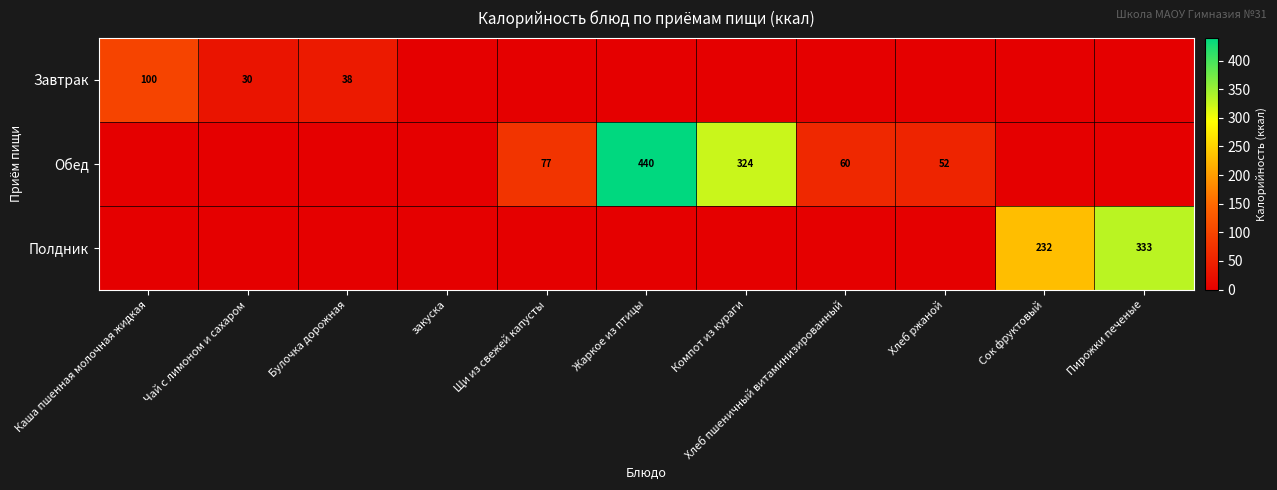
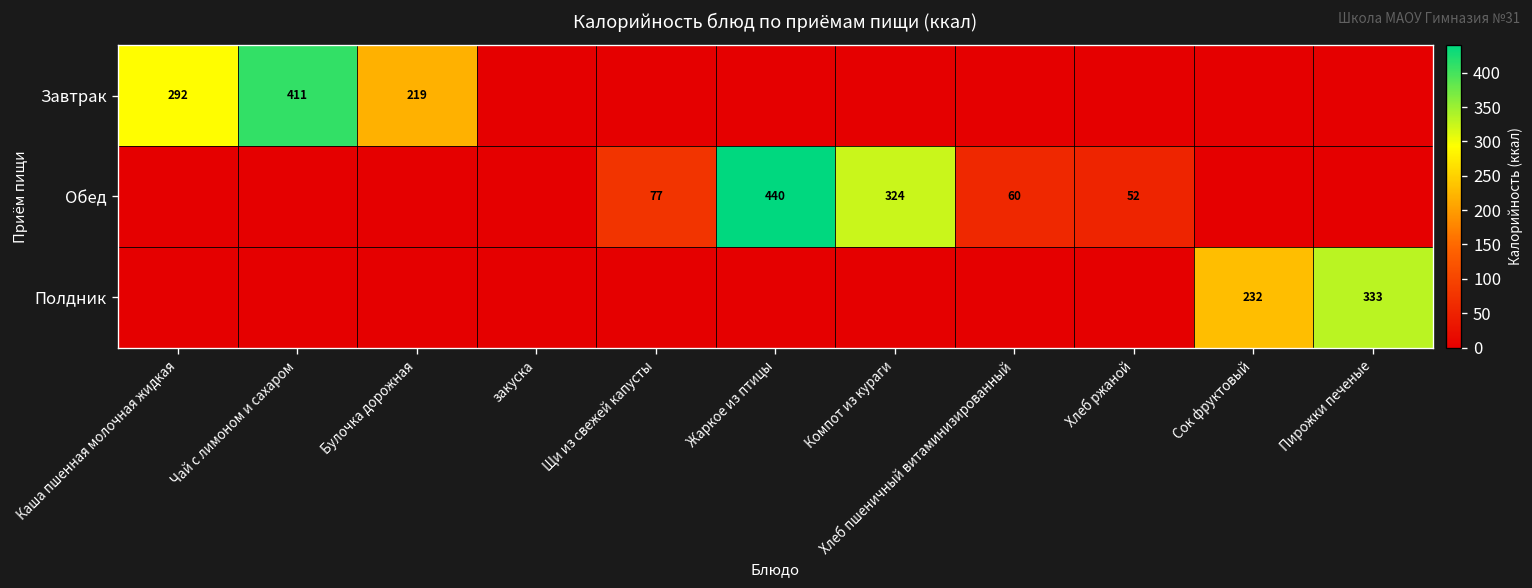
Завтрак, Каша пшенная молочная жидкая: 100 -> 292
Завтрак, Чай с лимоном и сахаром: 30 -> 411
Завтрак, Булочка дорожная: 38 -> 219
